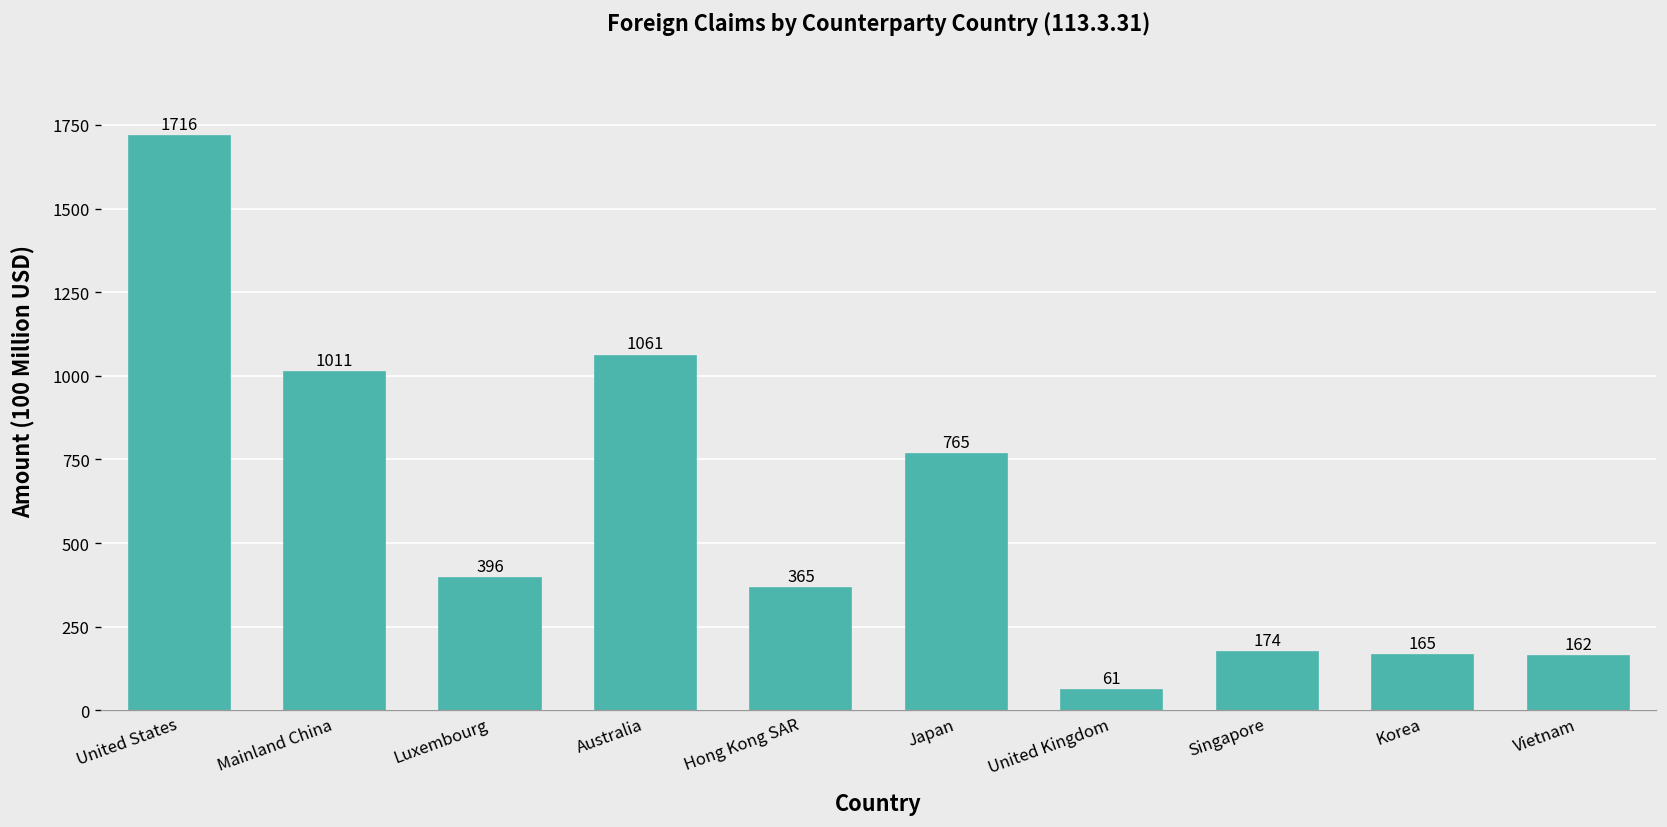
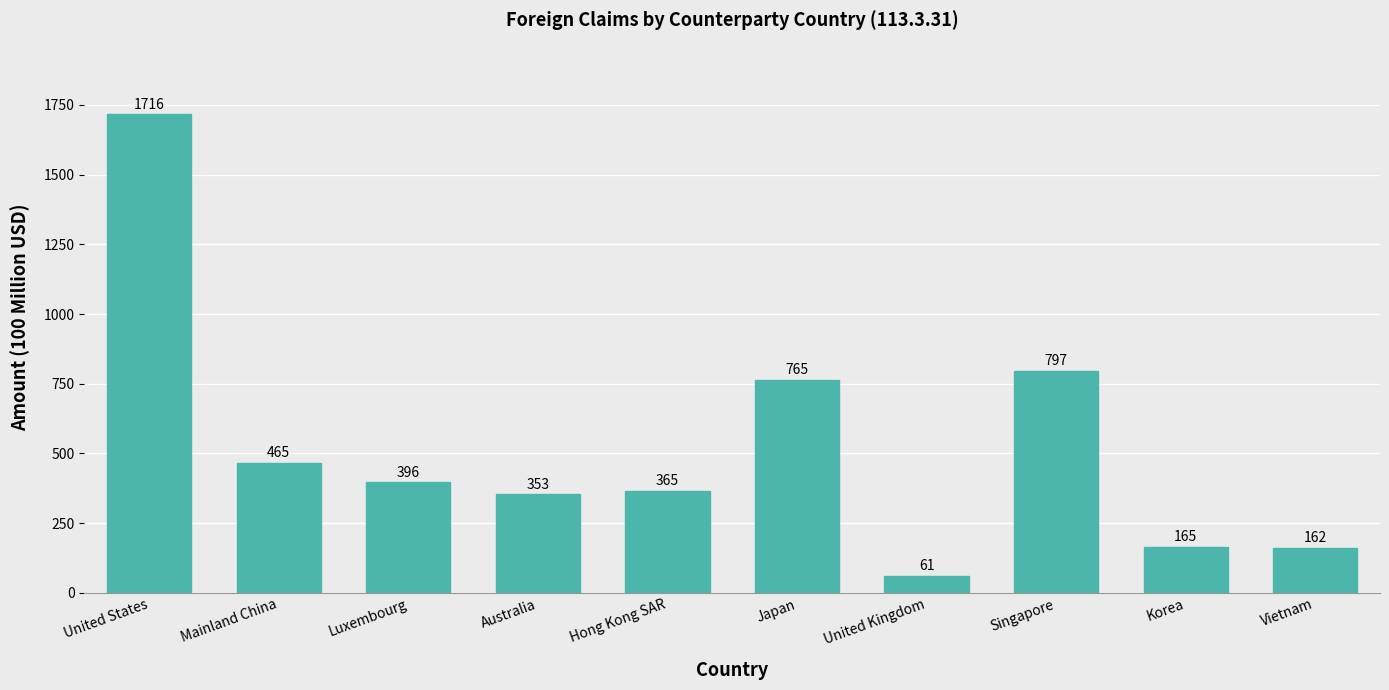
Mainland China: 1011 -> 465
Australia: 1061 -> 353
Singapore: 174 -> 797
